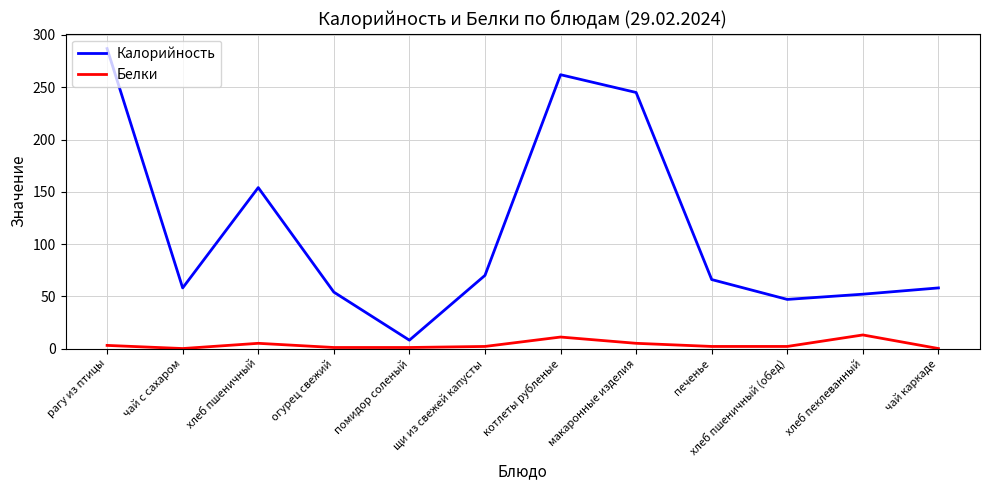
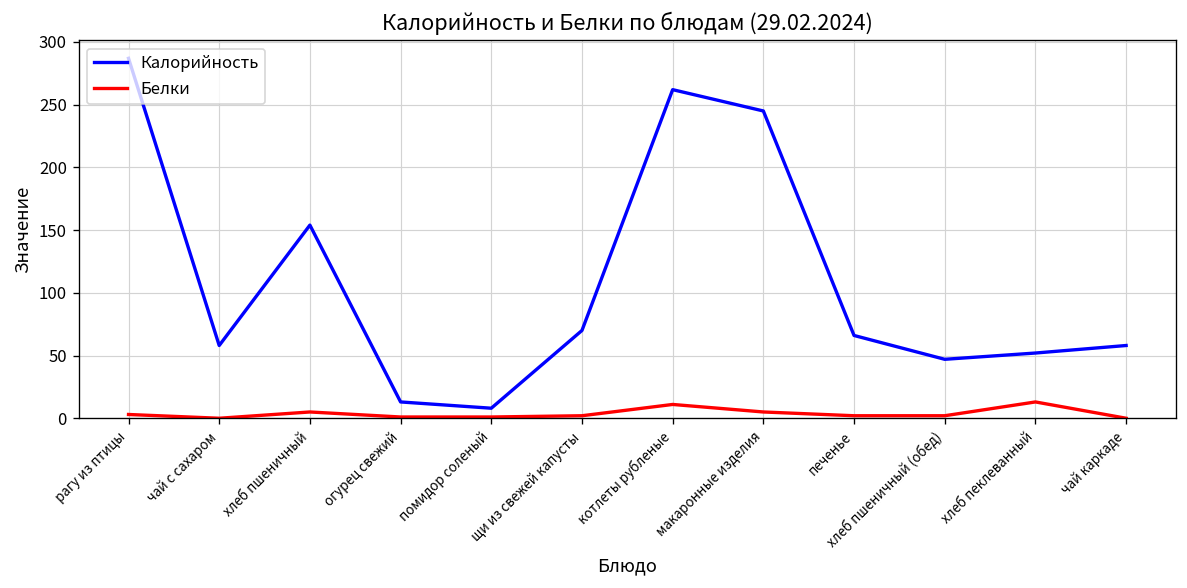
Калорийность, огурец свежий: 54 -> 13
